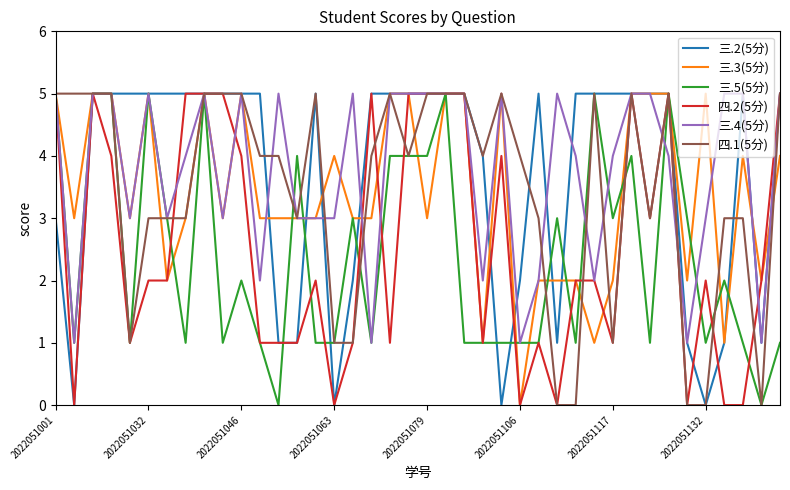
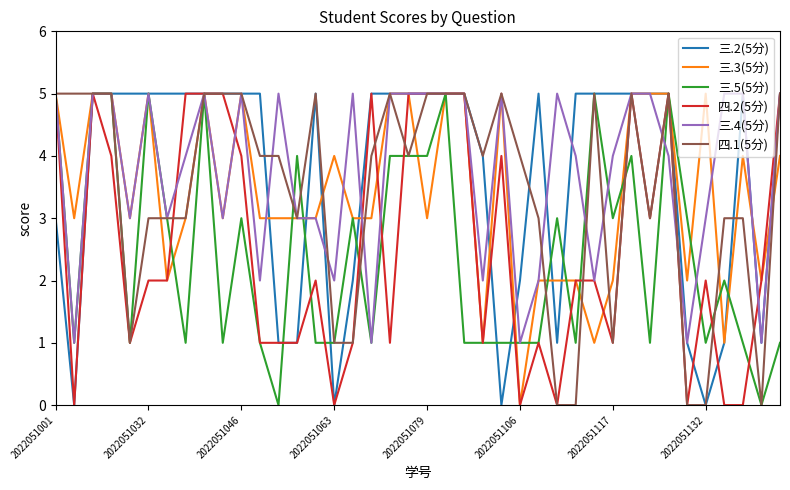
三.5(5分), 2022051046: 2 -> 3
三.4(5分), 2022051063: 3 -> 2
